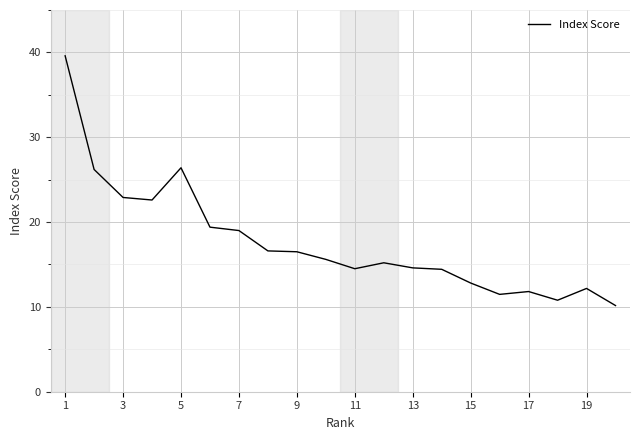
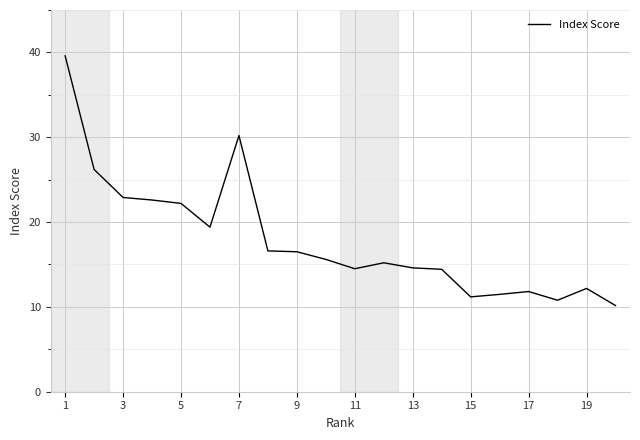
5: 26 -> 22
7: 19 -> 30
15: 13 -> 11
